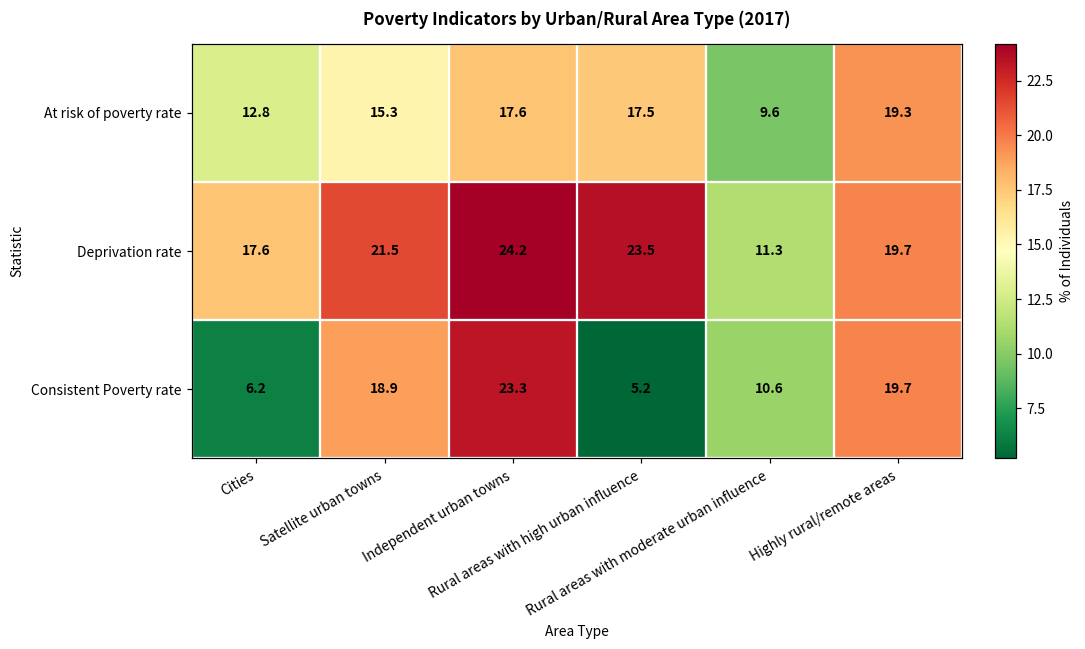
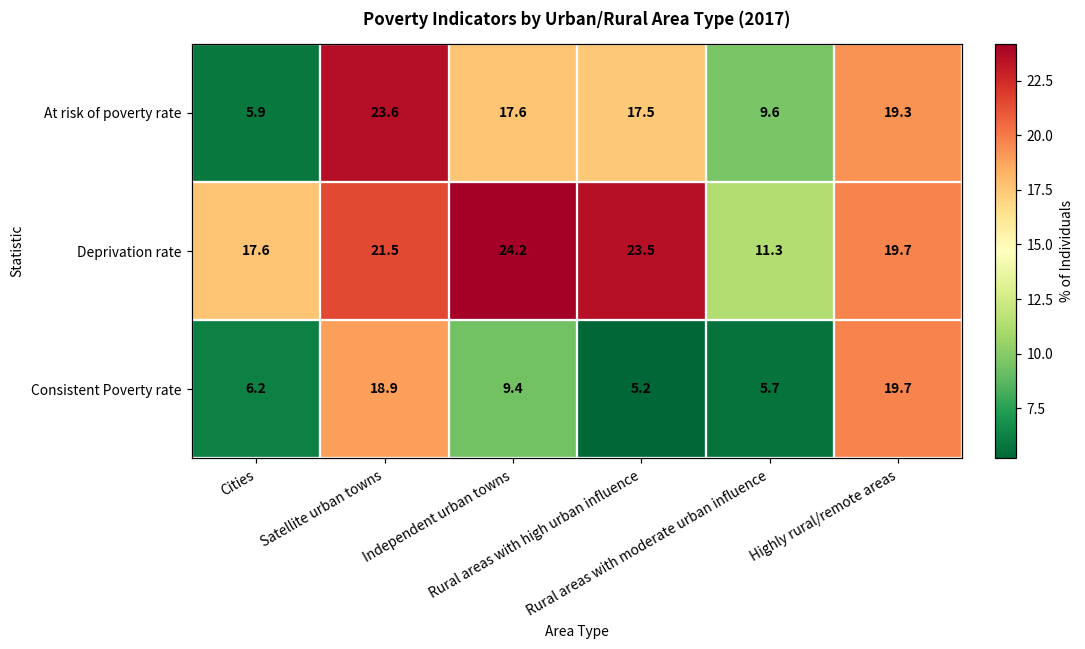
At risk of poverty rate, Cities: 12.8 -> 5.9
At risk of poverty rate, Satellite urban towns: 15.3 -> 23.6
Consistent Poverty rate, Independent urban towns: 23.3 -> 9.4
Consistent Poverty rate, Rural areas with moderate urban influence: 10.6 -> 5.7
